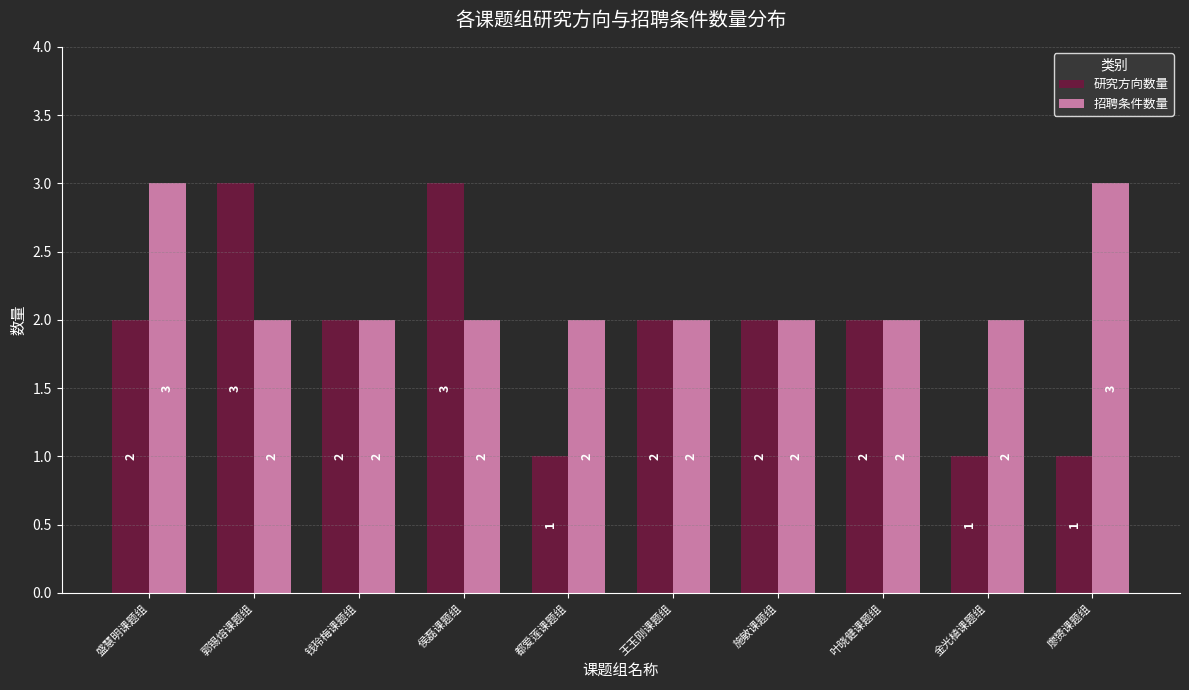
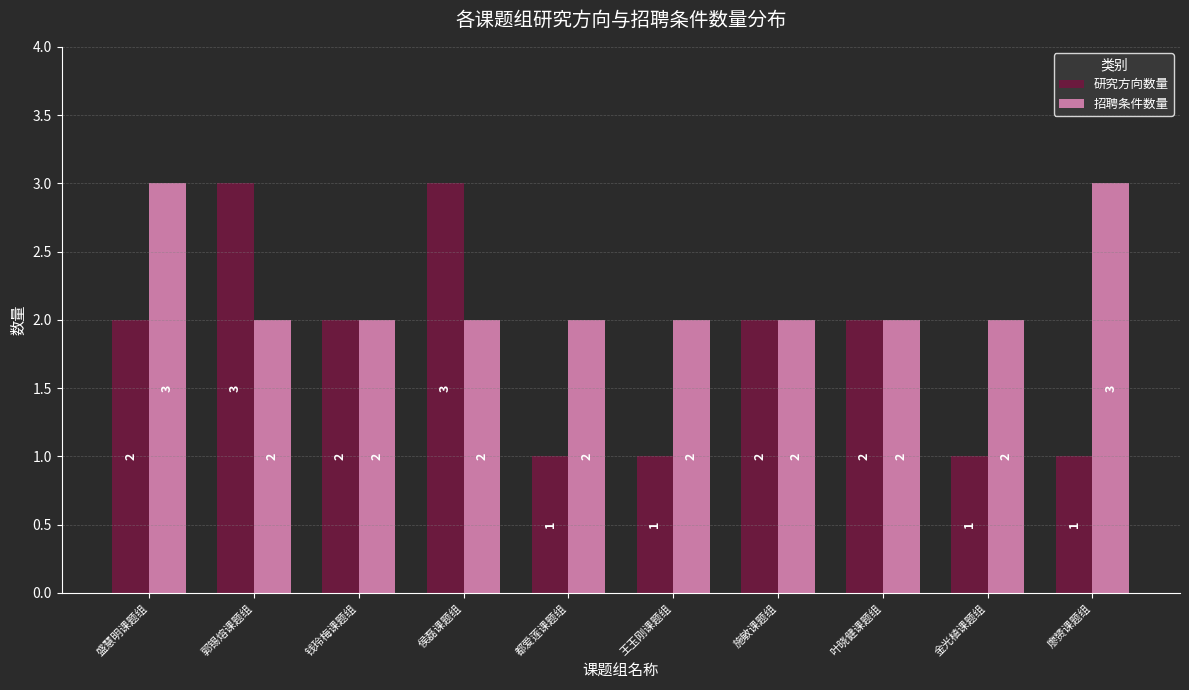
研究方向数量, 王玉刚课题组: 2 -> 1
